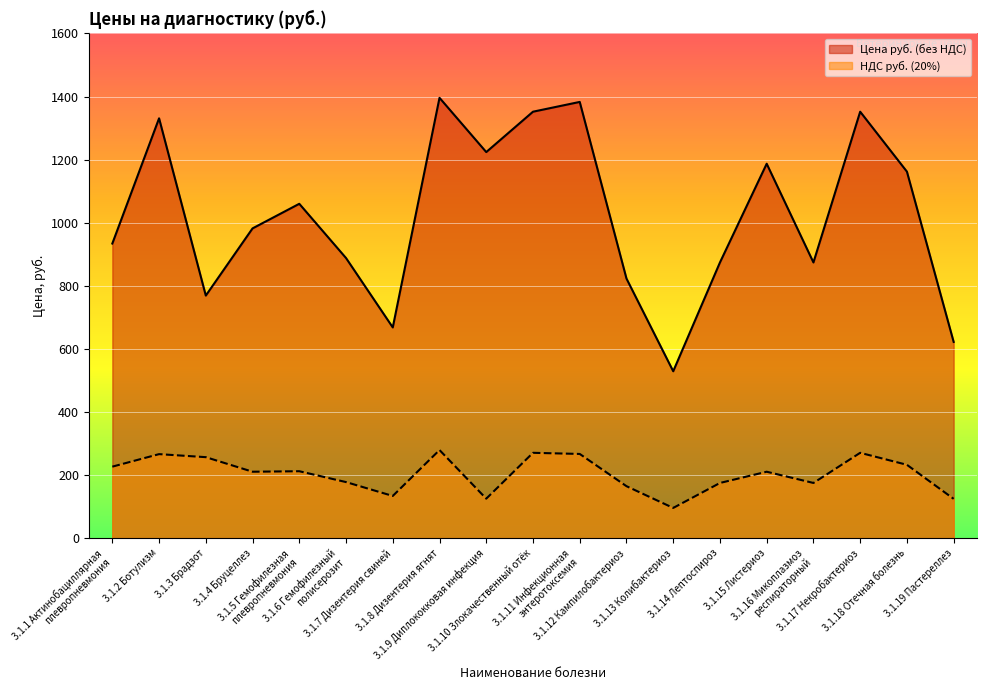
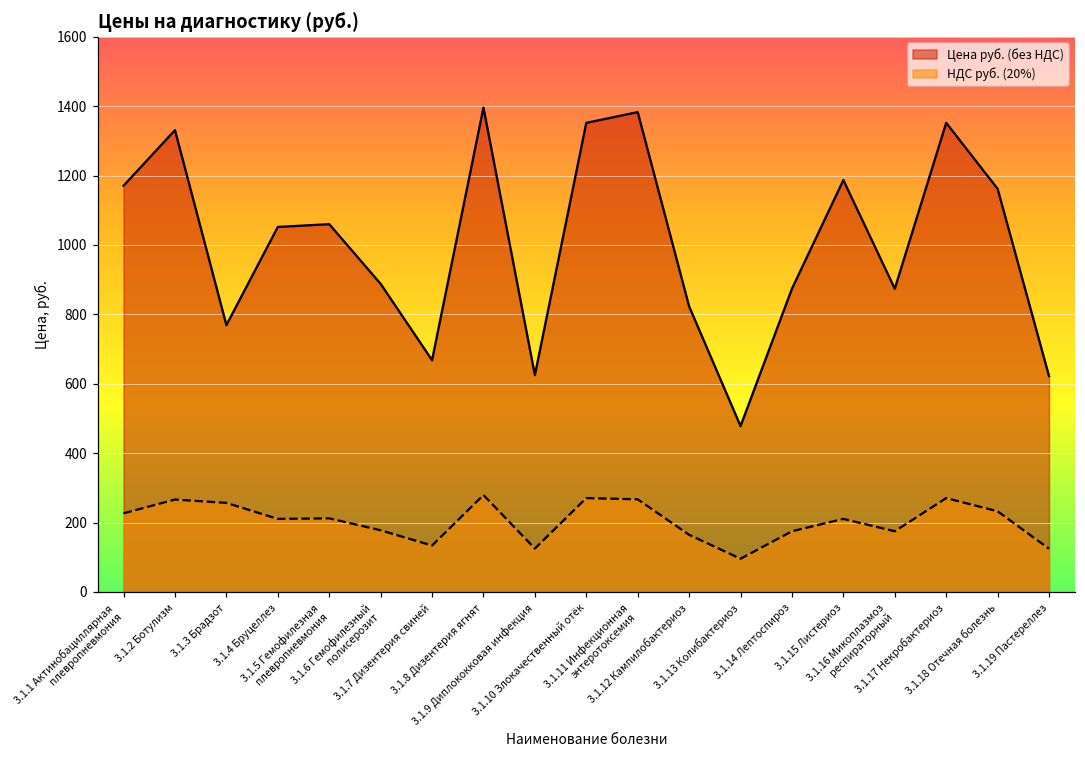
Цена руб. (без НДС), 3.1.1 Актинобациллярная плевропневмония: 930 -> 1170
Цена руб. (без НДС), 3.1.4 Бруцеллез: 980 -> 1050
Цена руб. (без НДС), 3.1.9 Диплококковая инфекция: 1220 -> 630
Цена руб. (без НДС), 3.1.13 Колибактериоз: 530 -> 480
